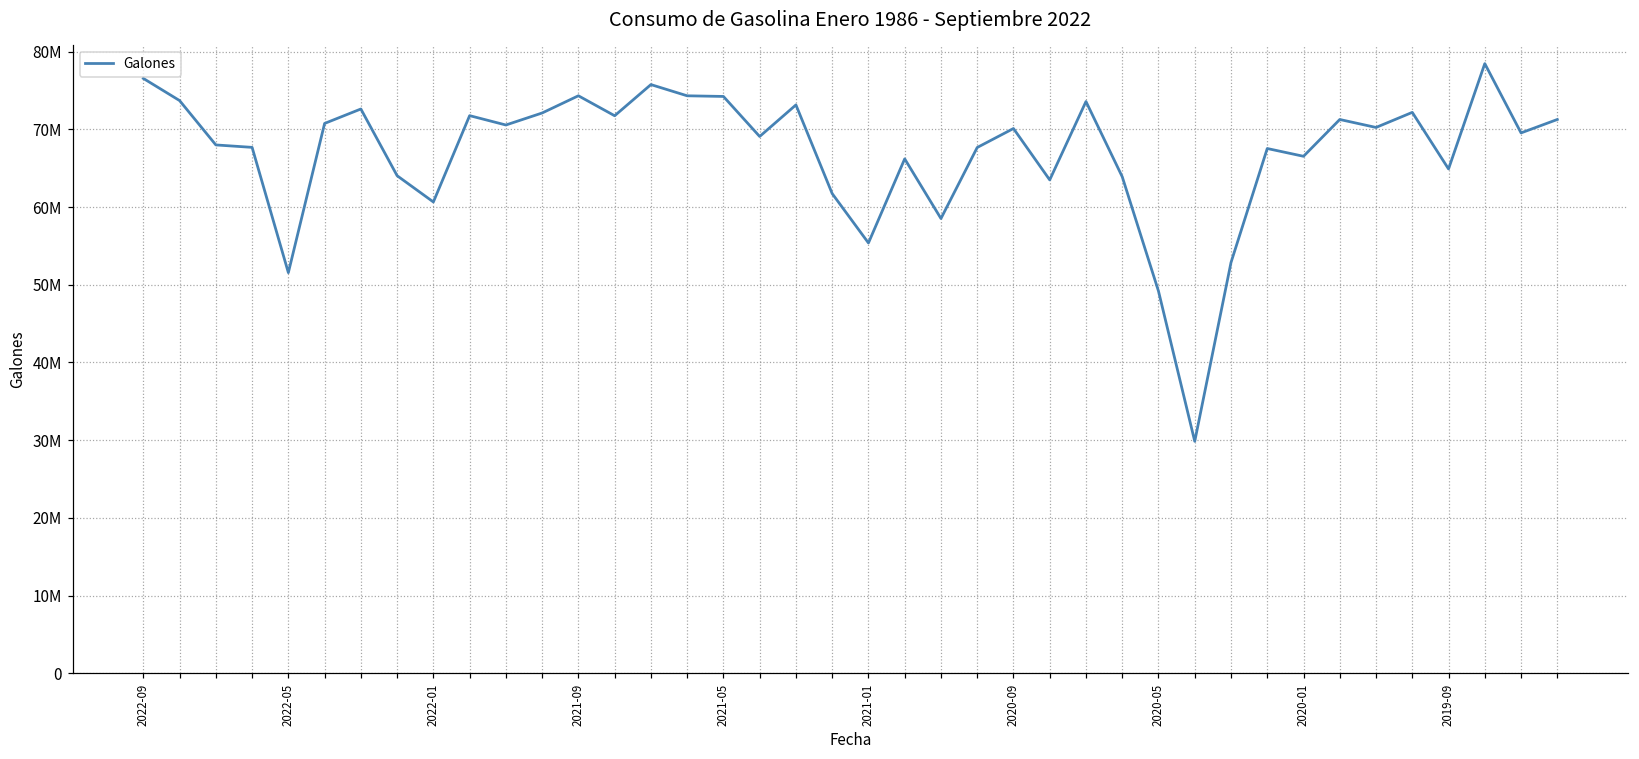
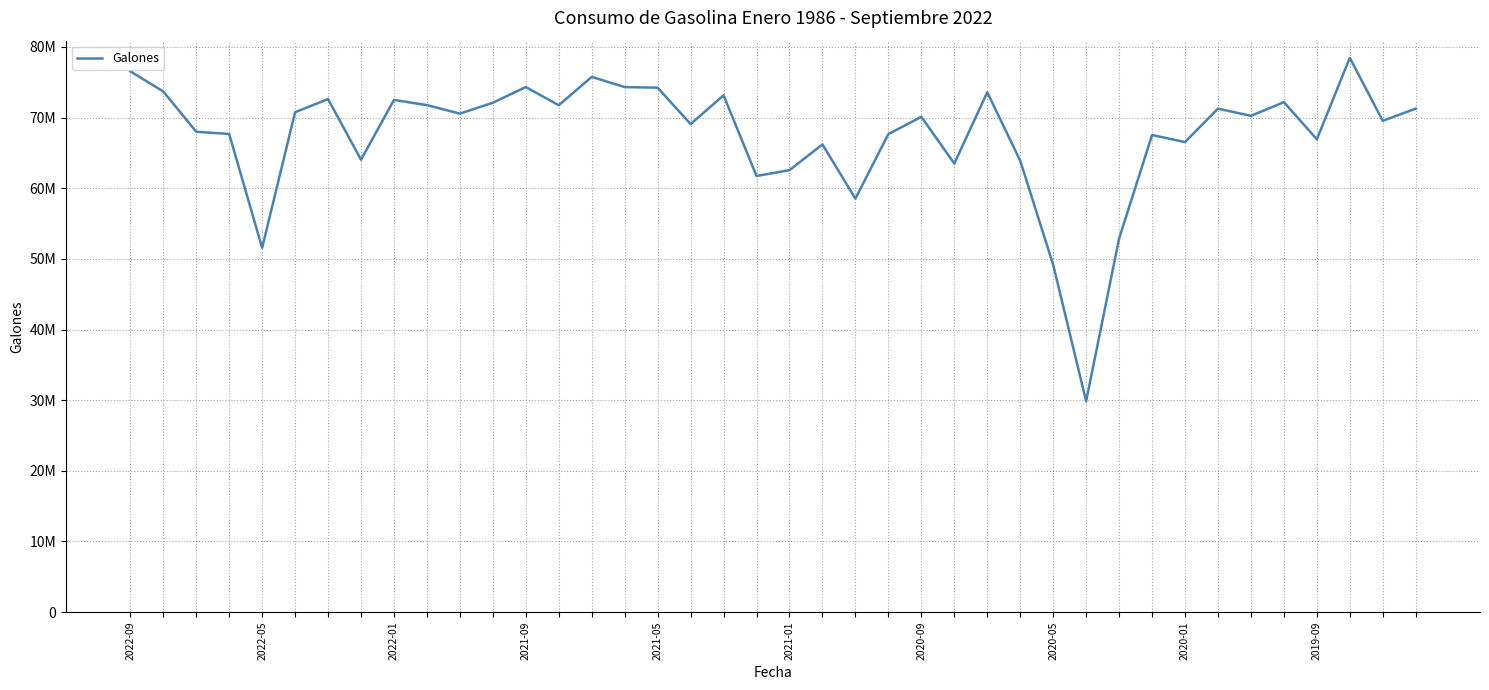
2022-01: 61000000 -> 72000000
2021-01: 55000000 -> 63000000
2019-09: 65000000 -> 67000000
